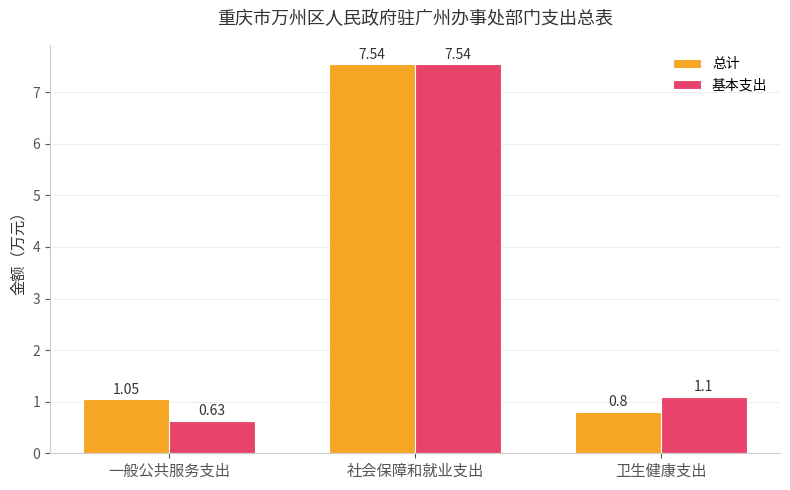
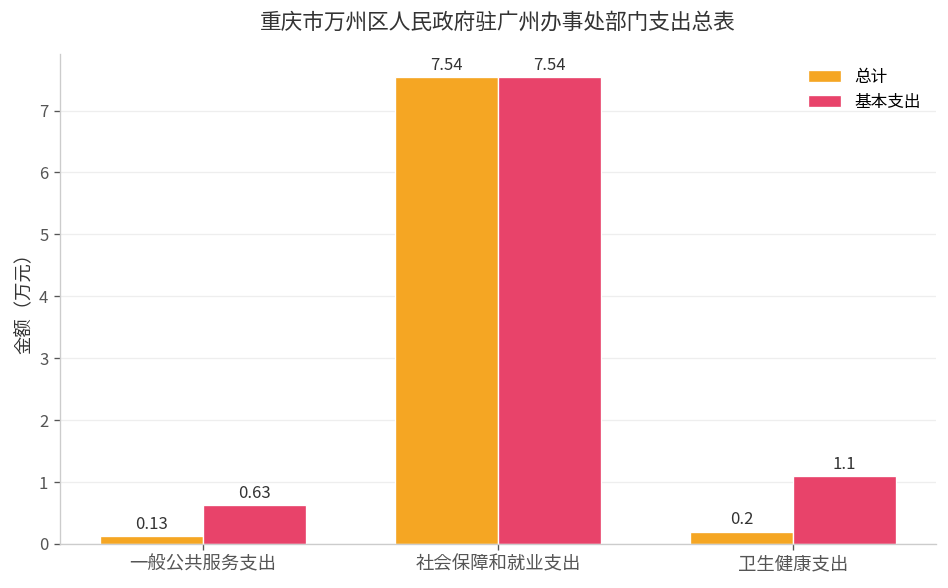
总计, 一般公共服务支出: 1.05 -> 0.13
总计, 卫生健康支出: 0.8 -> 0.2
